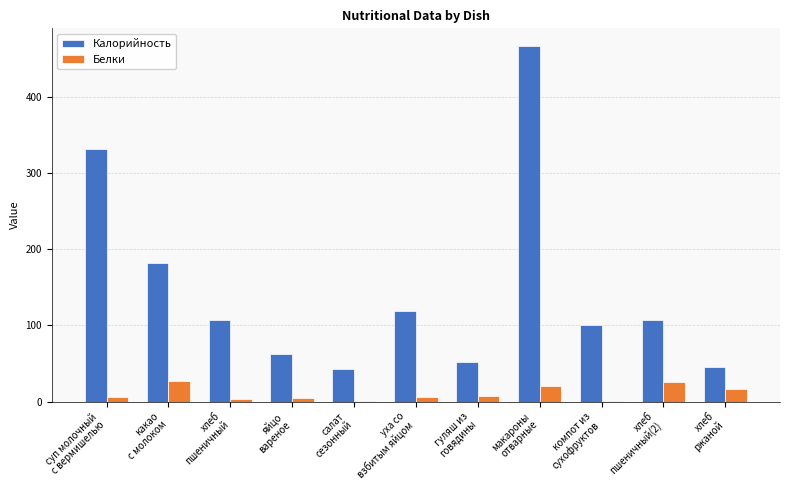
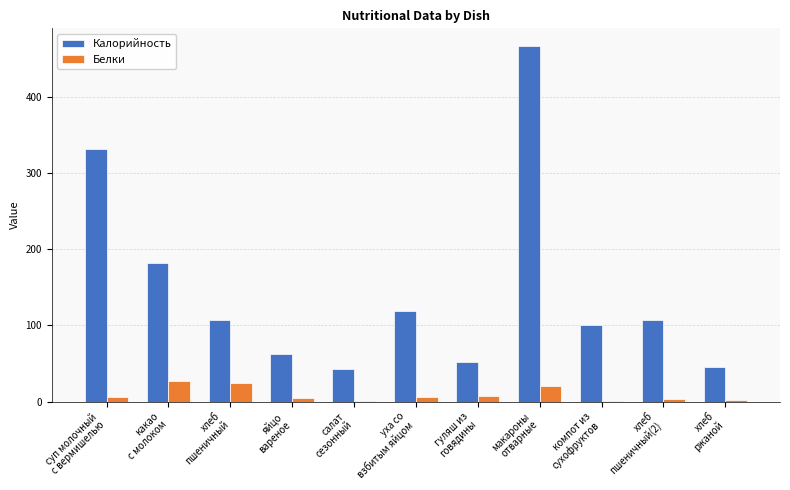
Белки, хлеб пшеничный: 0 -> 20
Белки, хлеб пшеничный(2): 30 -> 0
Белки, хлеб ржаной: 20 -> 0
